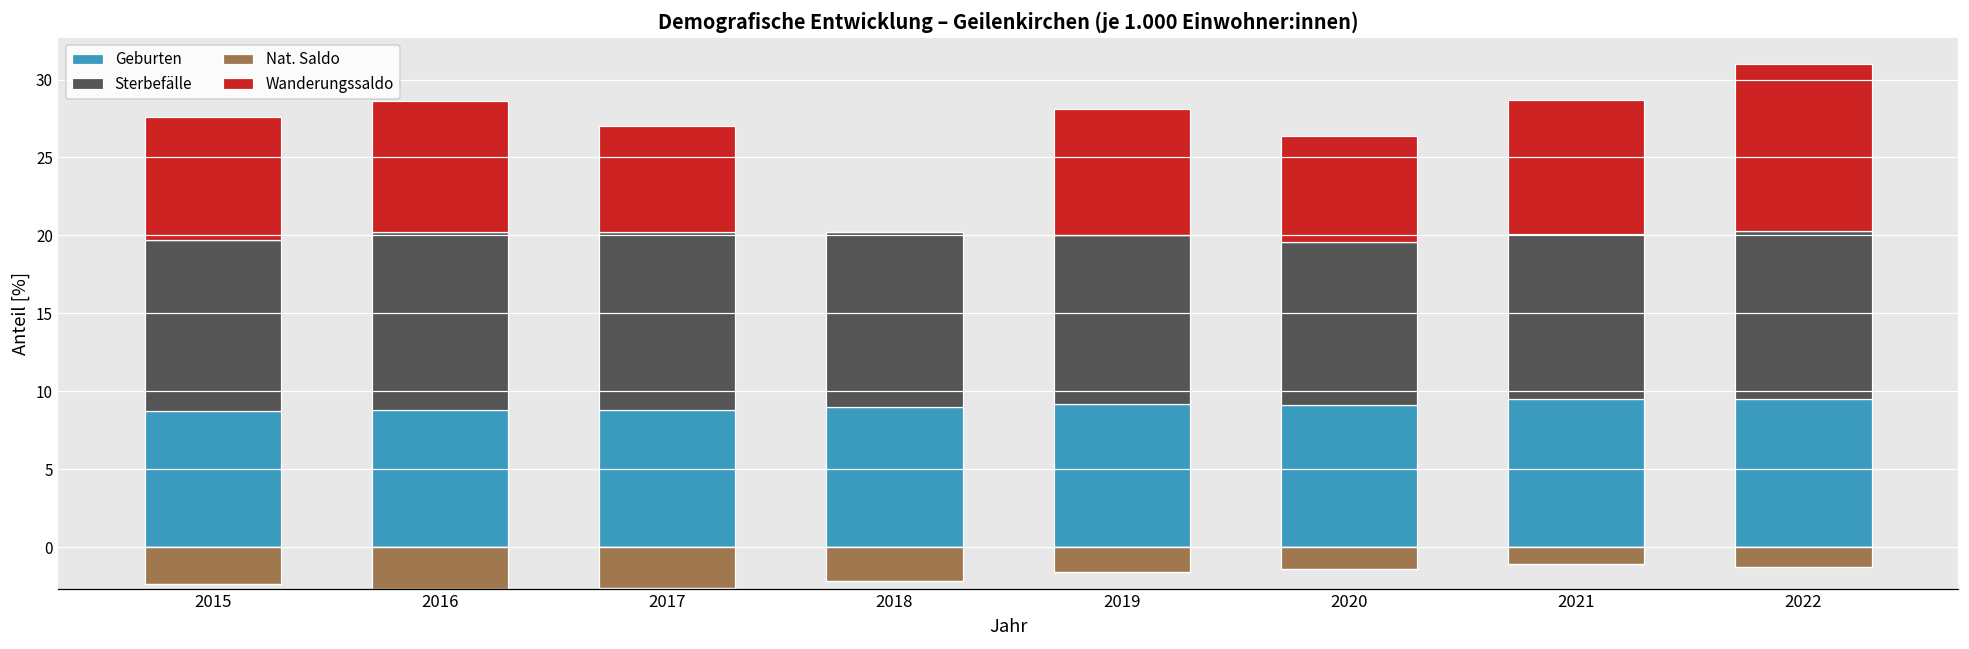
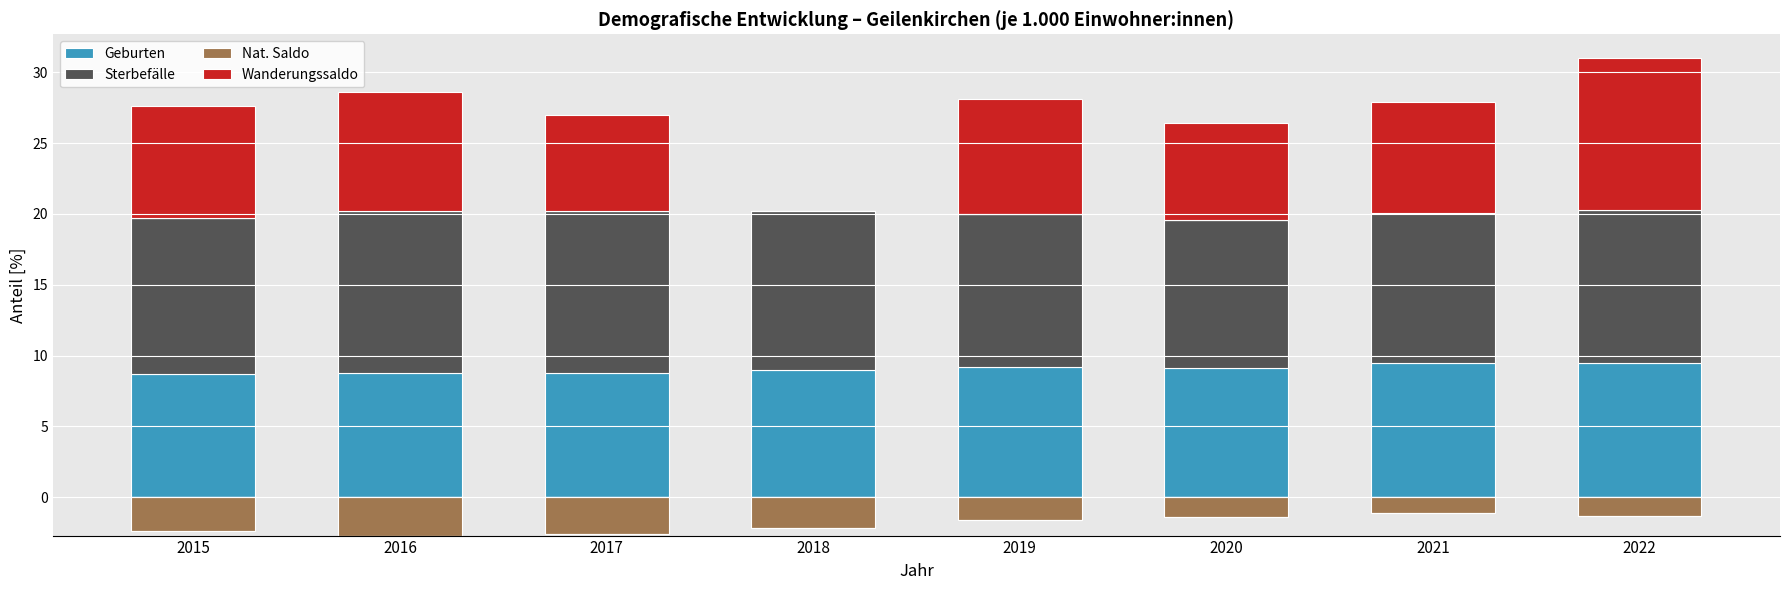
Wanderungssaldo, 2021: 8.6 -> 7.8
